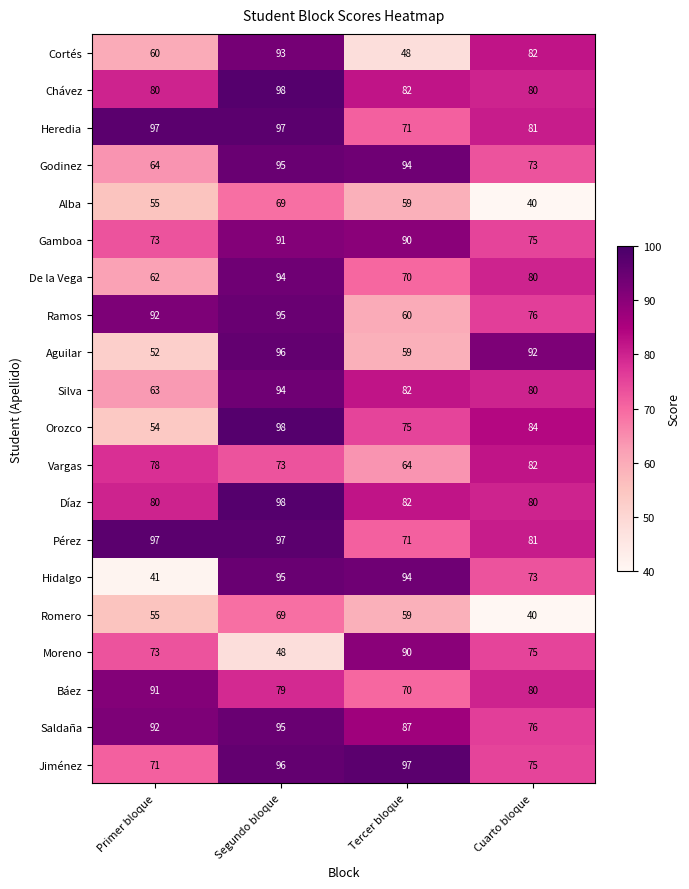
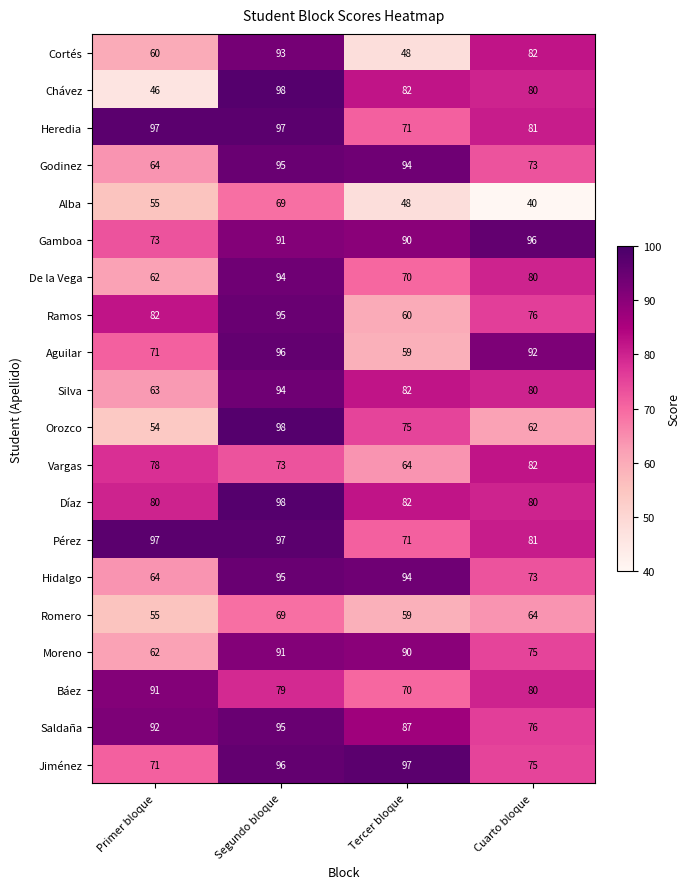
Chávez, Primer bloque: 80 -> 46
Alba, Tercer bloque: 59 -> 48
Gamboa, Cuarto bloque: 75 -> 96
Ramos, Primer bloque: 92 -> 82
Aguilar, Primer bloque: 52 -> 71
Orozco, Cuarto bloque: 84 -> 62
Hidalgo, Primer bloque: 41 -> 64
Romero, Cuarto bloque: 40 -> 64
Moreno, Primer bloque: 73 -> 62
Moreno, Segundo bloque: 48 -> 91
